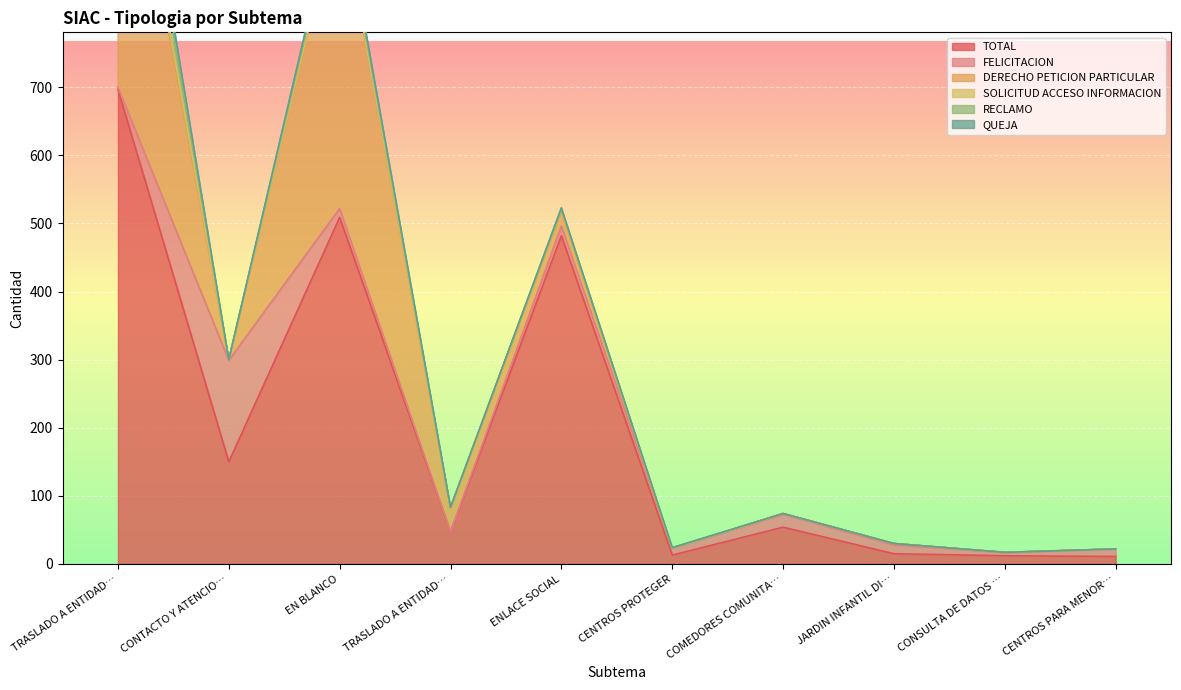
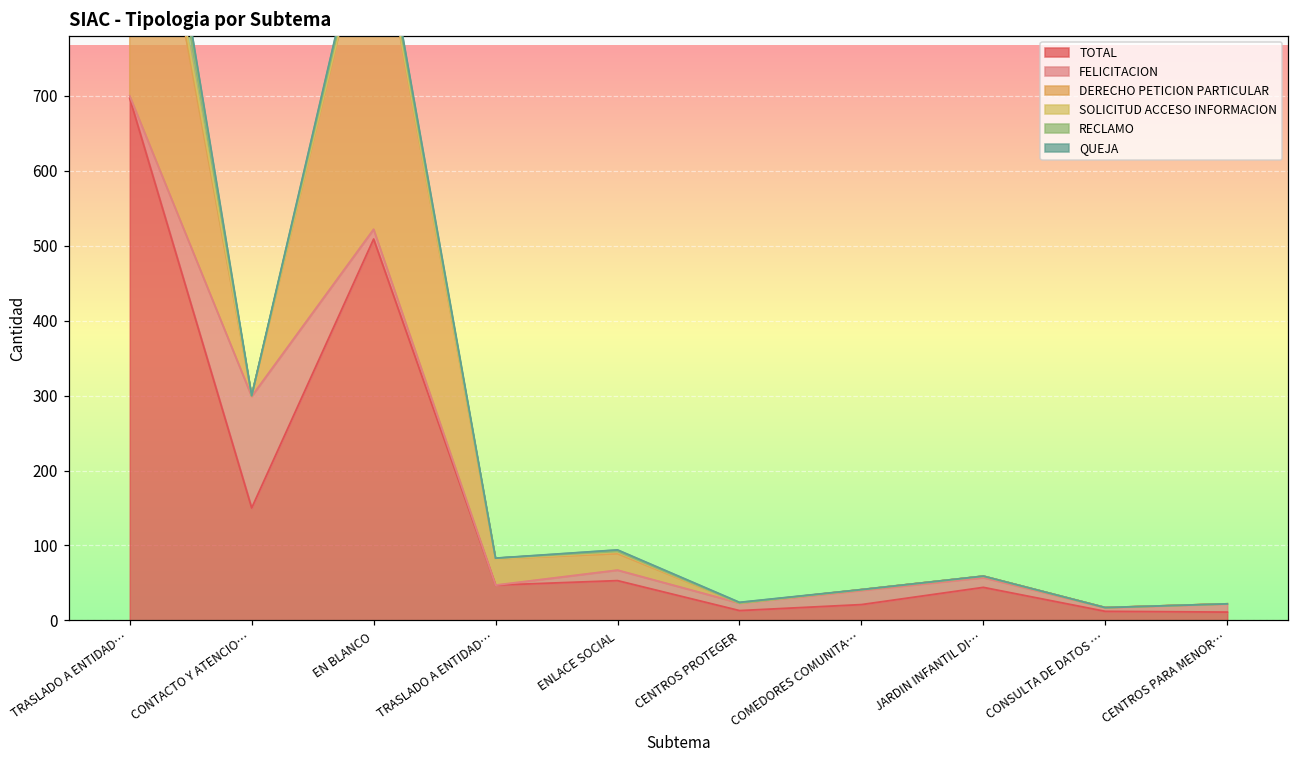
TOTAL, ENLACE SOCIAL: 480 -> 50
TOTAL, COMEDORES COMUNITA…: 50 -> 20
TOTAL, JARDIN INFANTIL DI…: 20 -> 40
